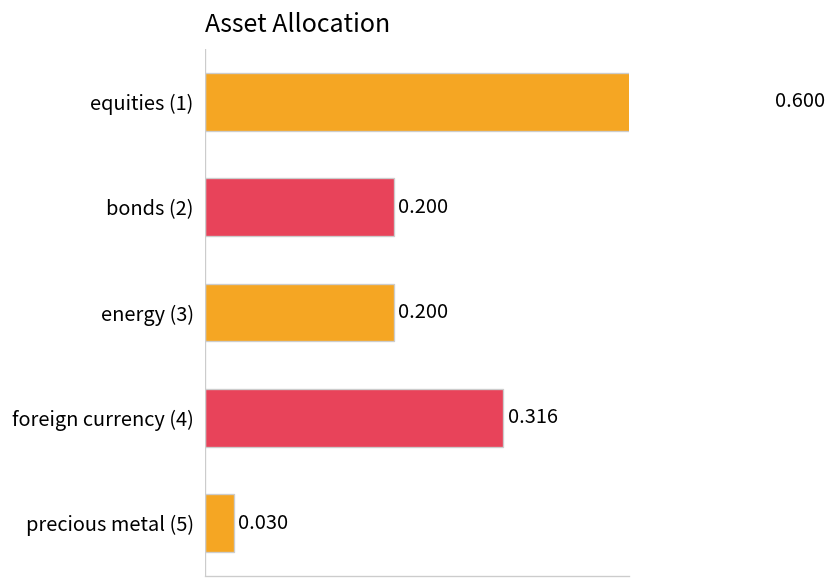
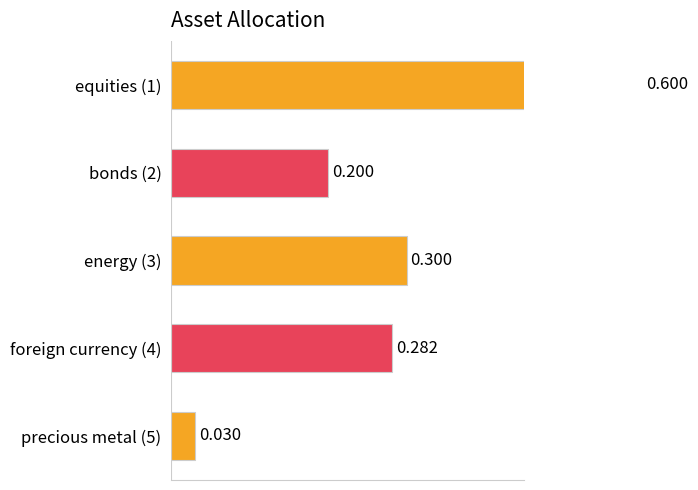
energy (3): 0.200 -> 0.300
foreign currency (4): 0.316 -> 0.282
